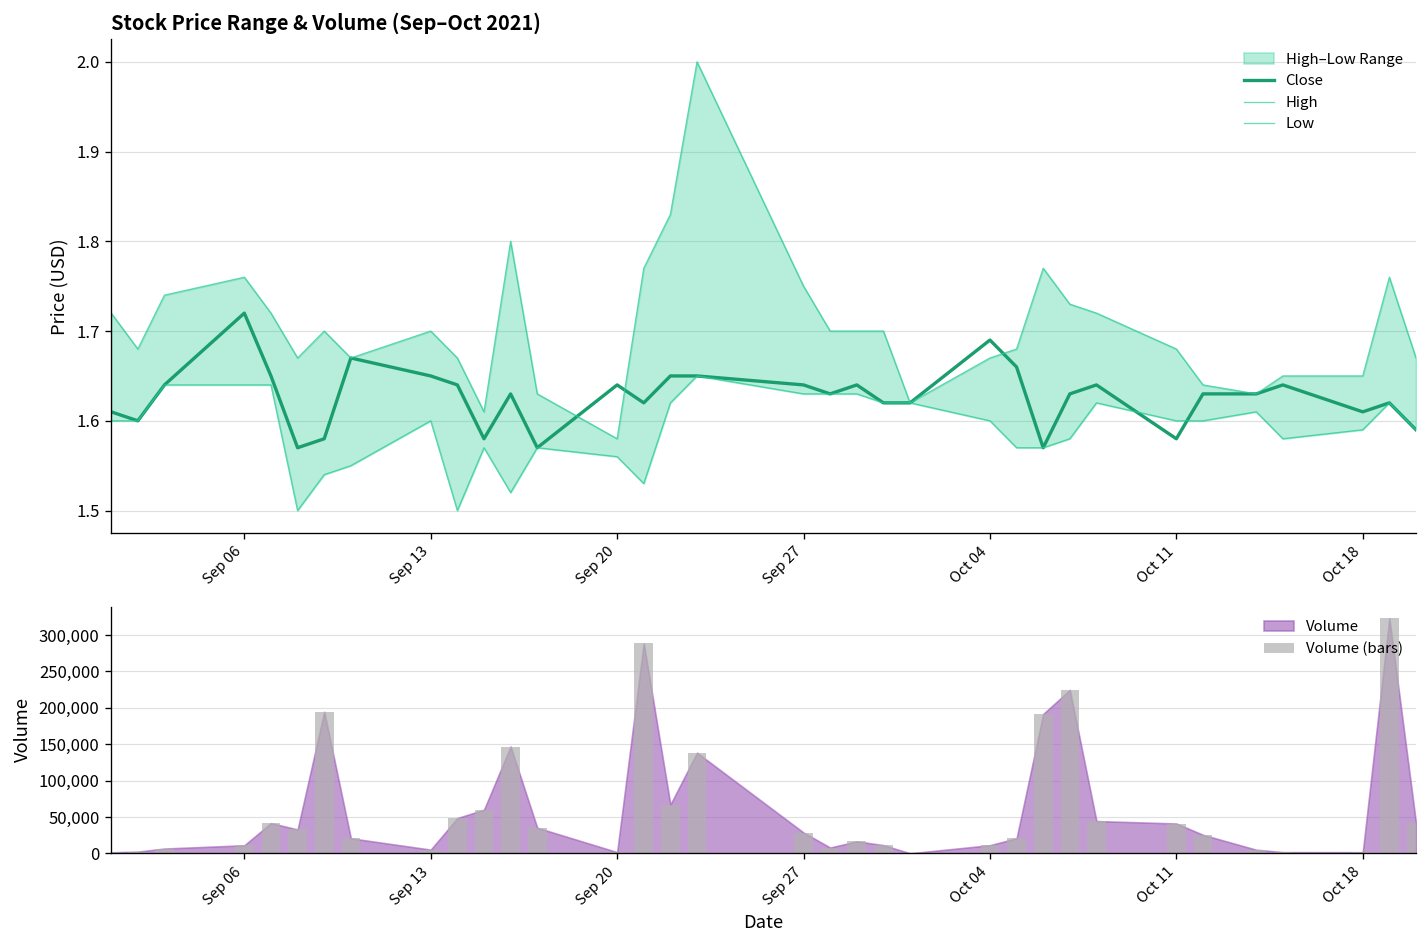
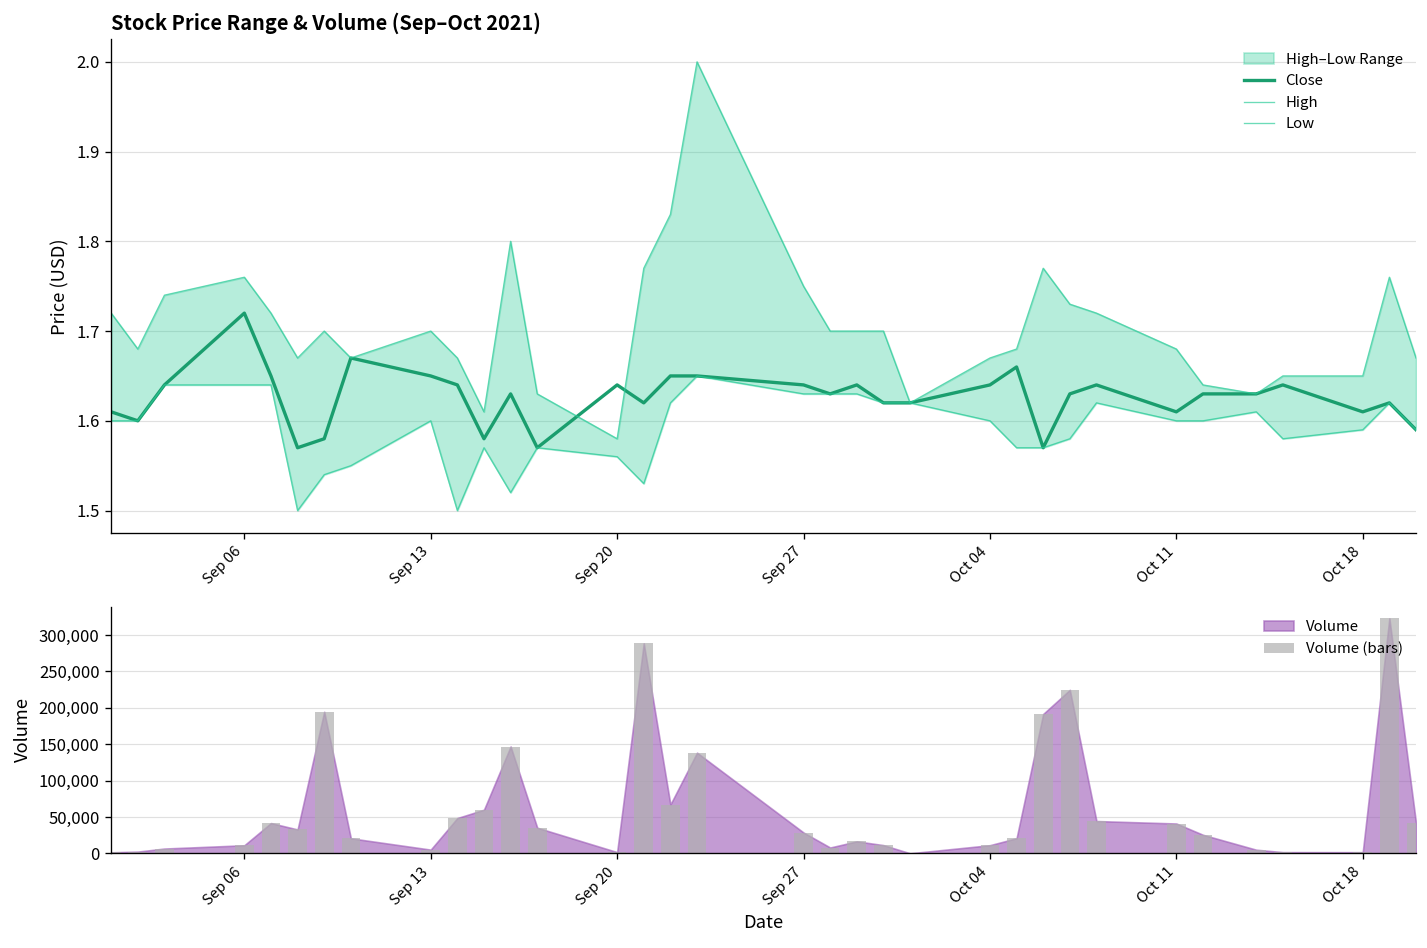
Stock Price Range & Volume (Sep–Oct 2021), Close, Oct 04: 1.69 -> 1.64
Stock Price Range & Volume (Sep–Oct 2021), Close, Oct 11: 1.58 -> 1.61
